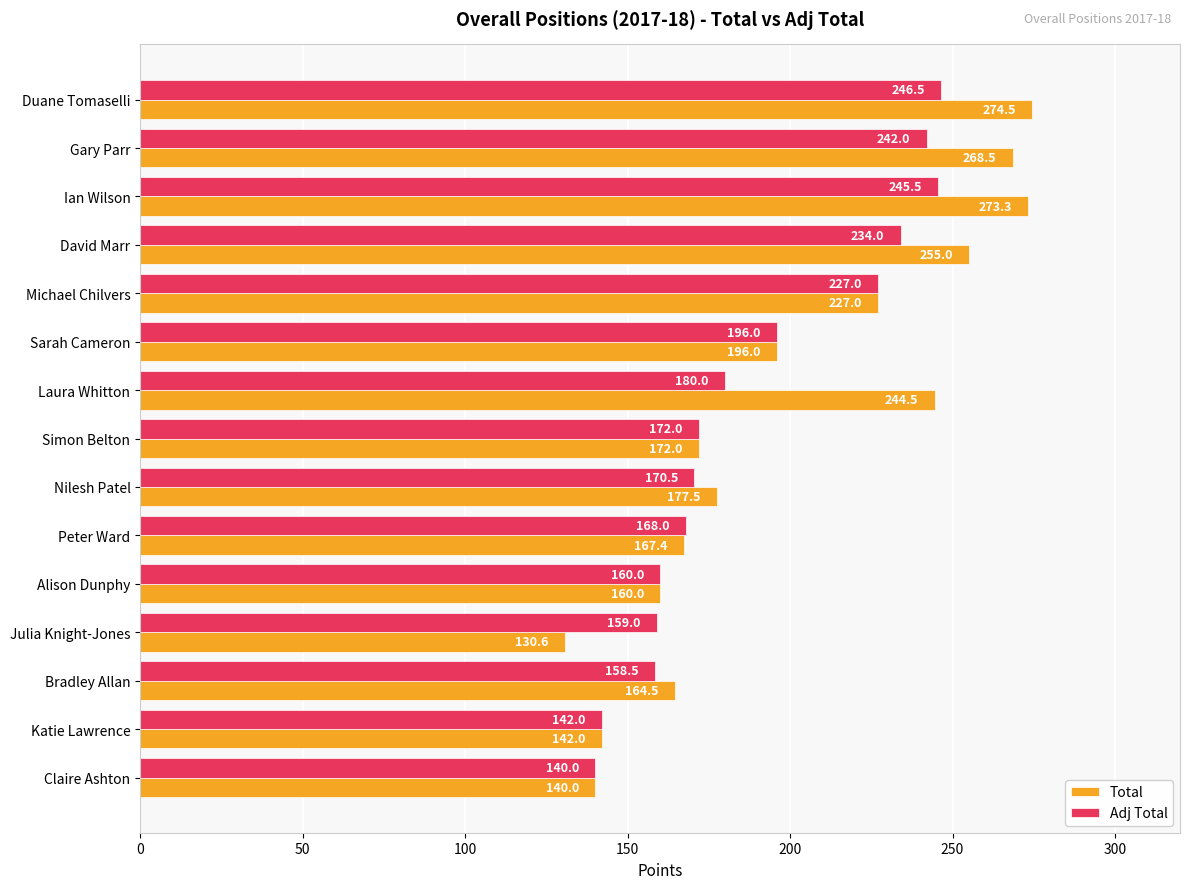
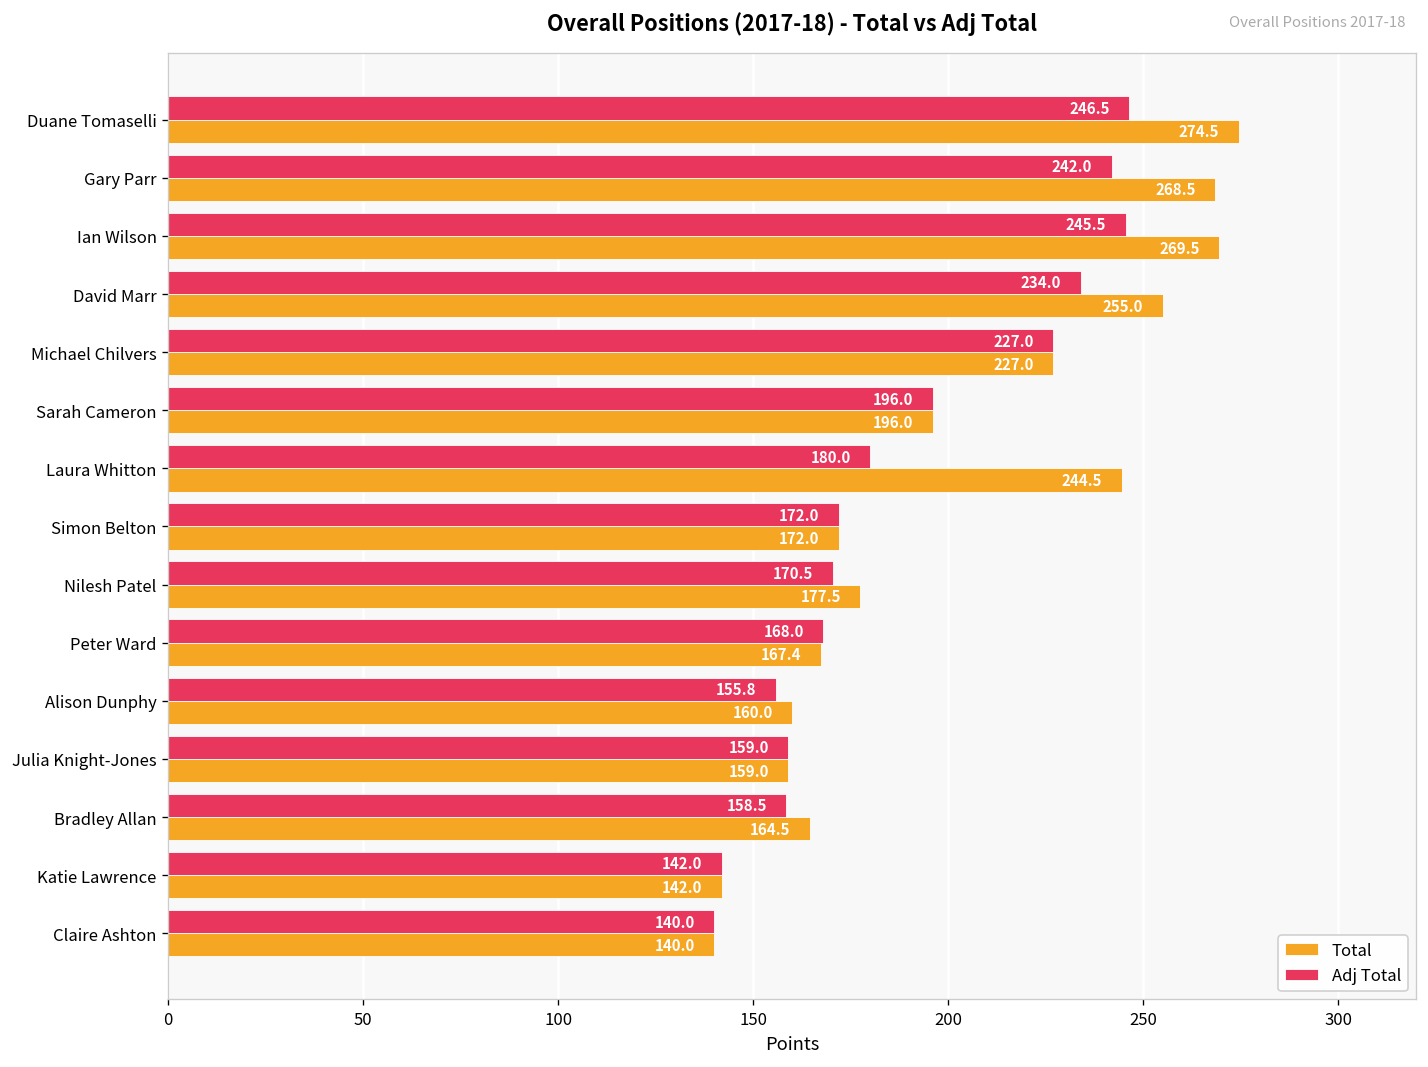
Total, Ian Wilson: 273.3 -> 269.5
Adj Total, Alison Dunphy: 160.0 -> 155.8
Total, Julia Knight-Jones: 130.6 -> 159.0
